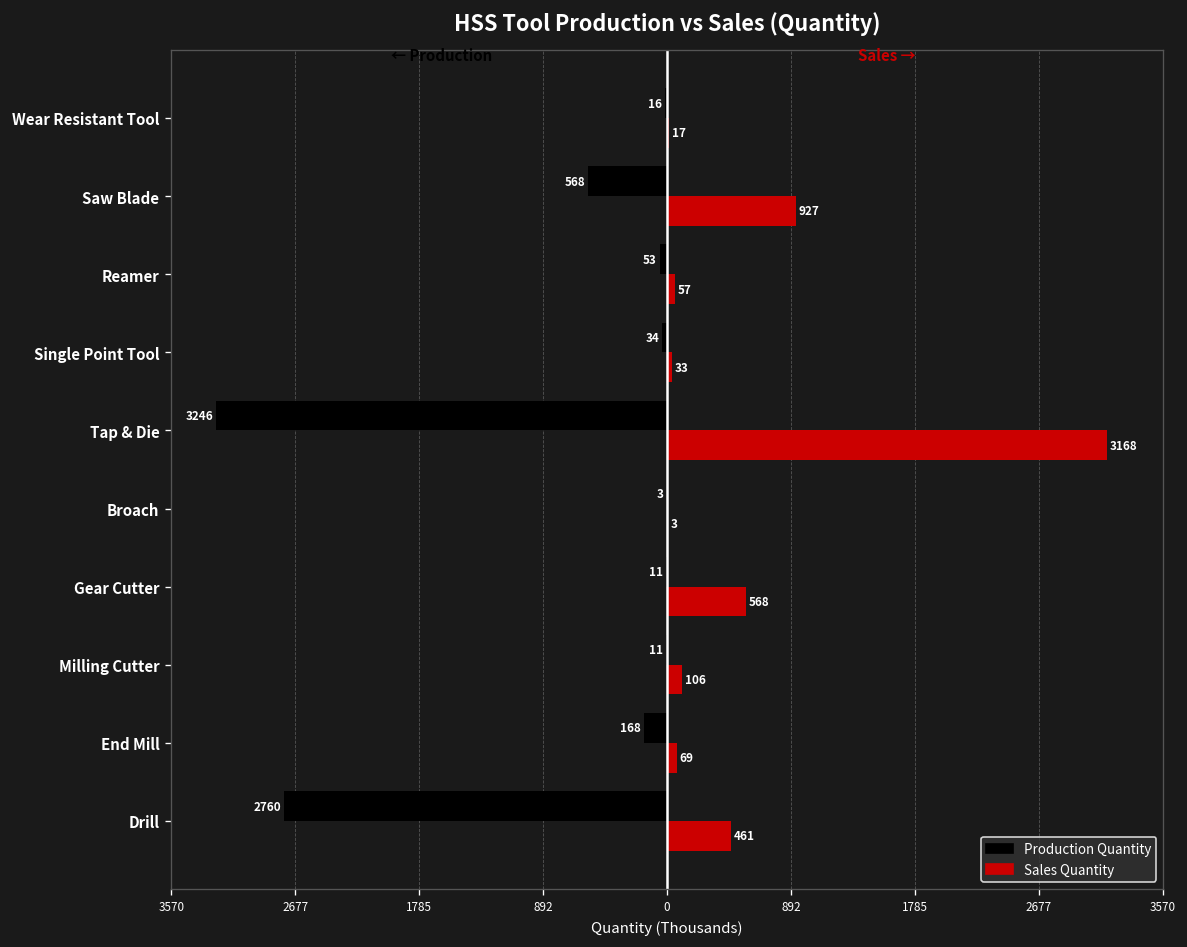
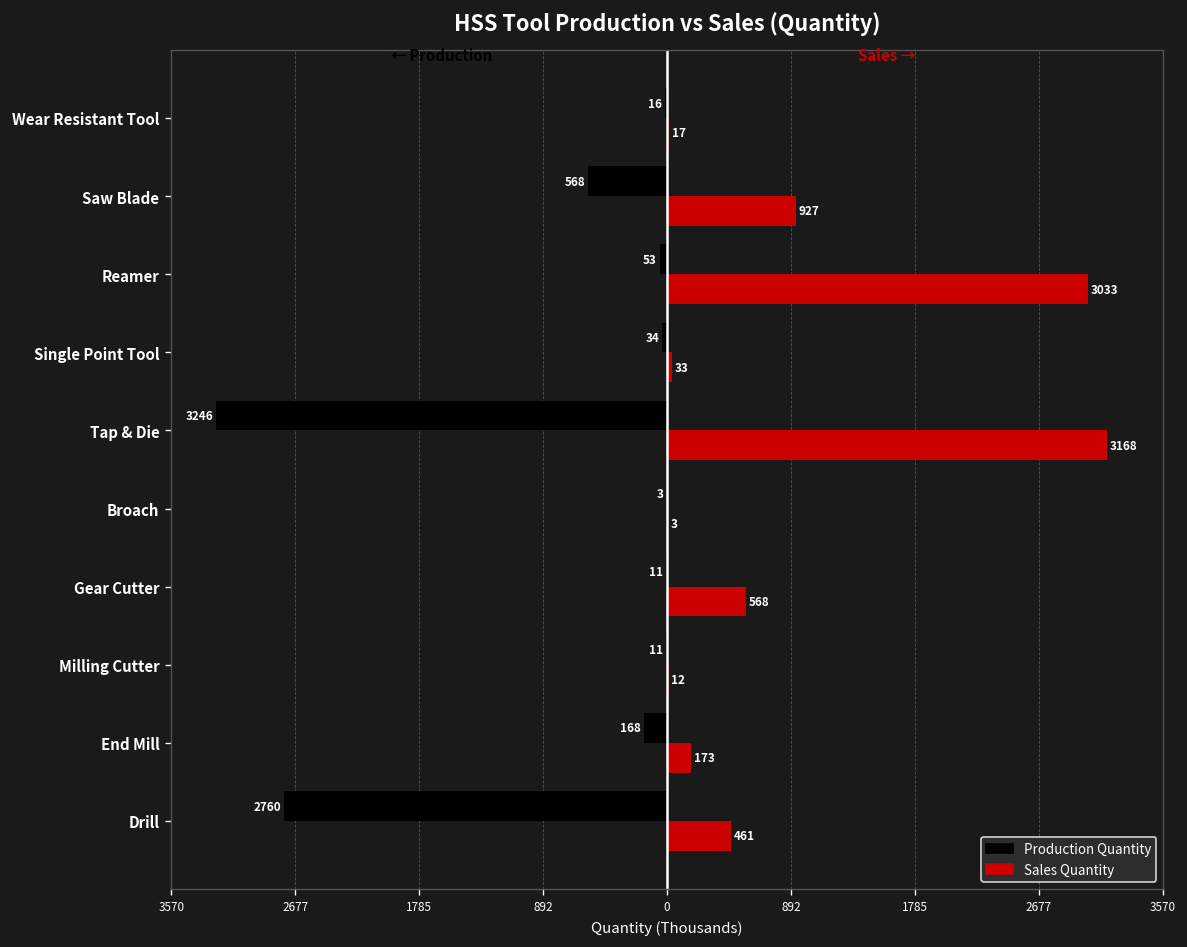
Sales Quantity, Reamer: 57 -> 3033
Sales Quantity, Milling Cutter: 106 -> 12
Sales Quantity, End Mill: 69 -> 173
